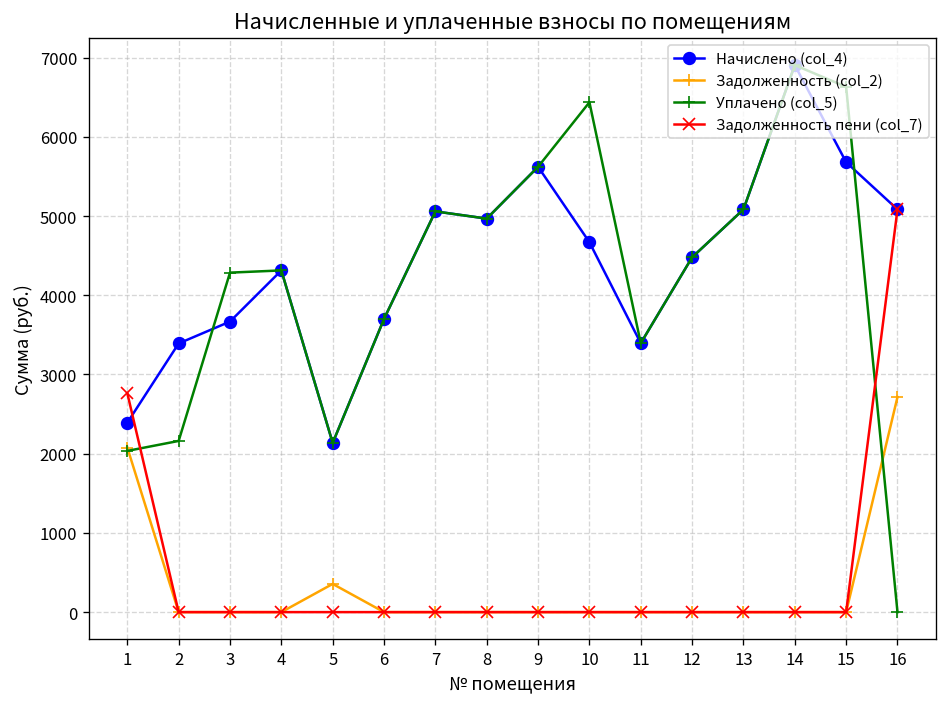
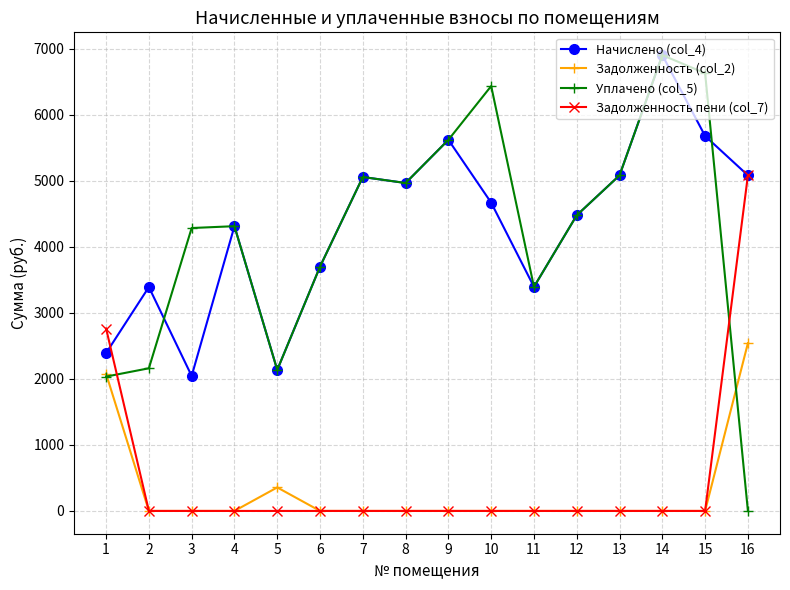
Начислено (col_4), 3: 3700 -> 2000
Задолженность (col_2), 16: 2700 -> 2500
